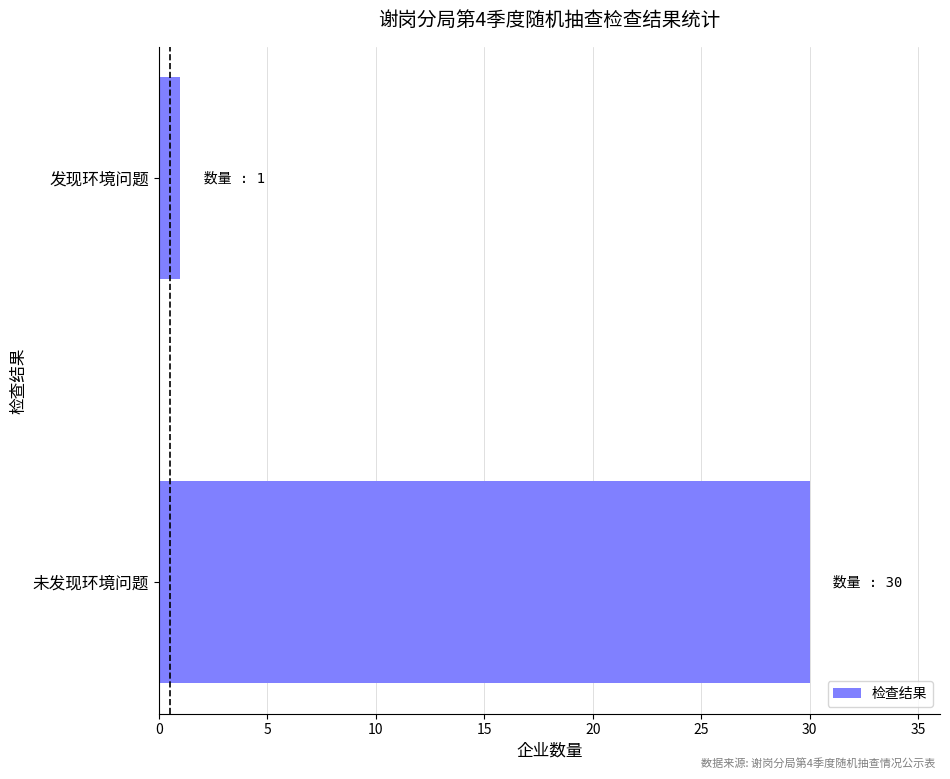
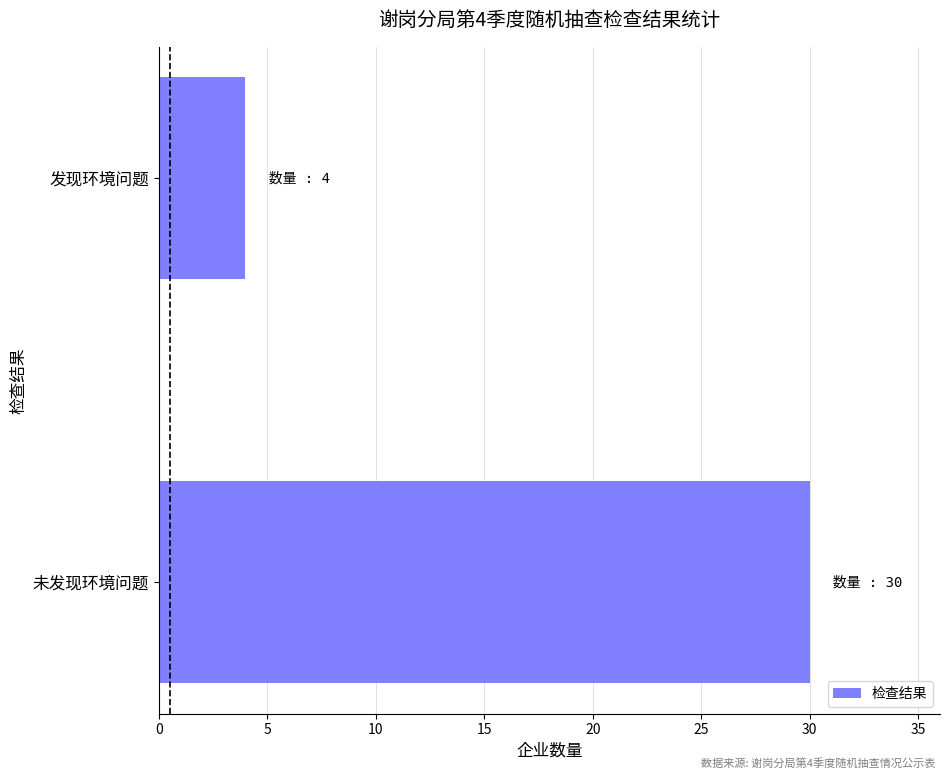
发现环境问题: 1 -> 4
